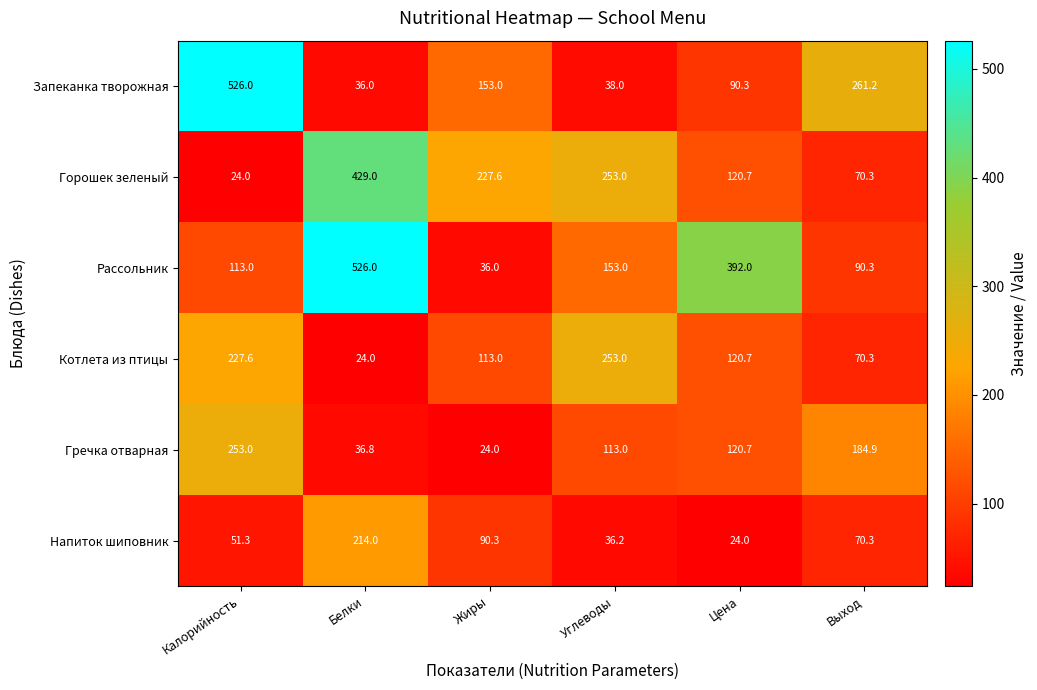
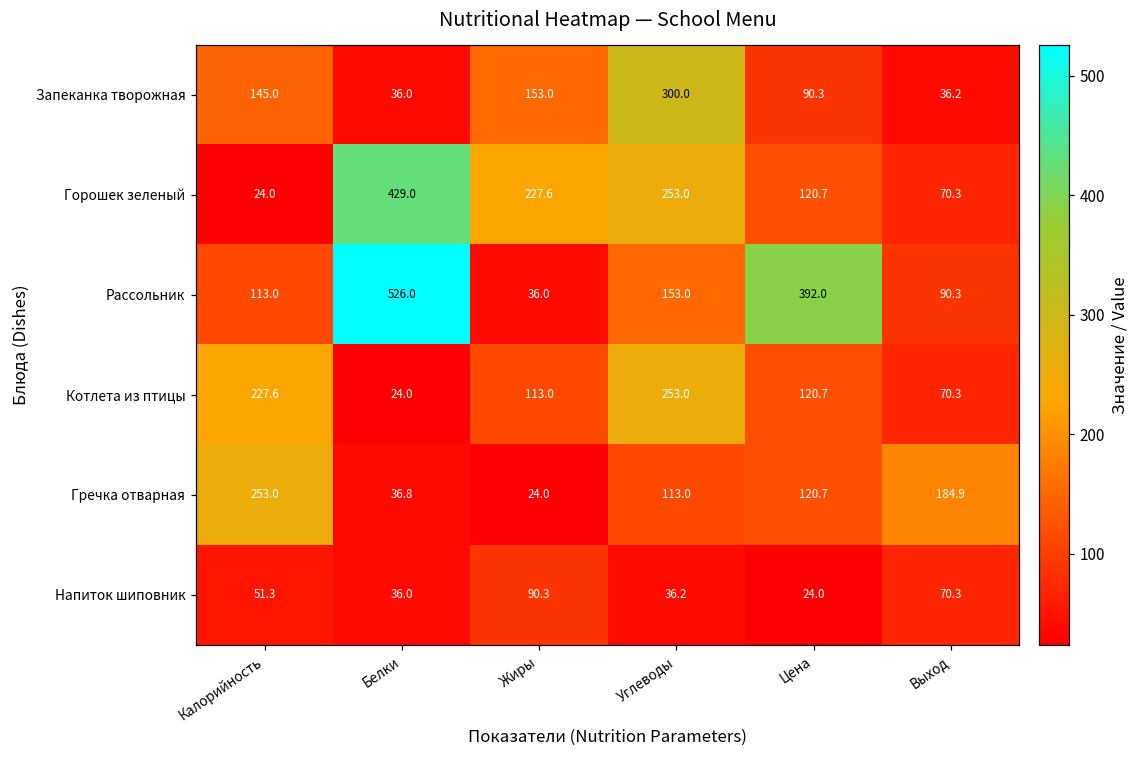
Запеканка творожная, Калорийность: 526.0 -> 145.0
Запеканка творожная, Углеводы: 38.0 -> 300.0
Запеканка творожная, Выход: 261.2 -> 36.2
Напиток шиповник, Белки: 214.0 -> 36.0
